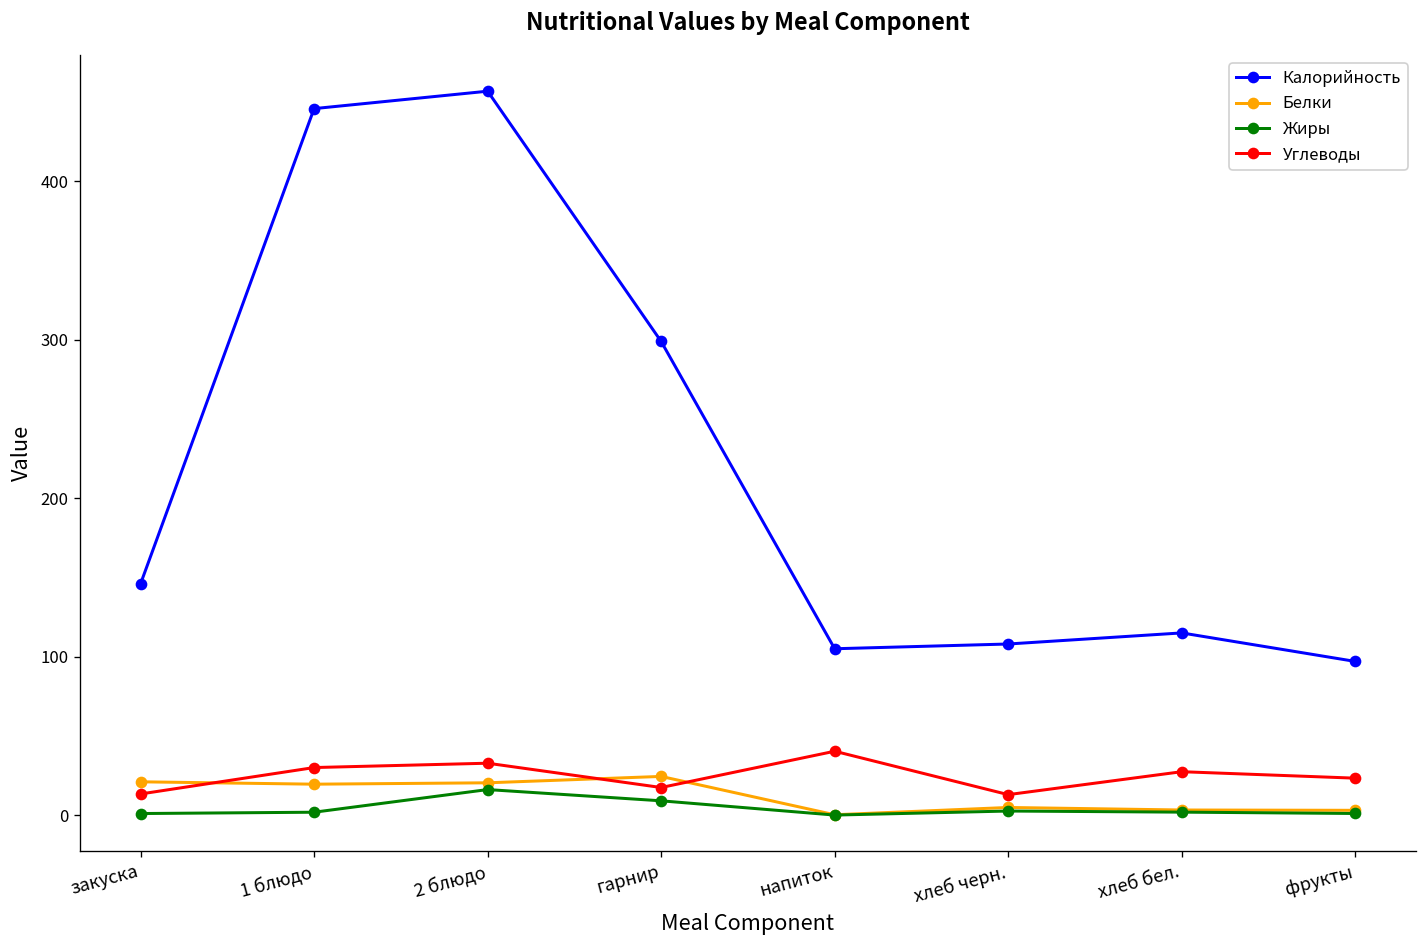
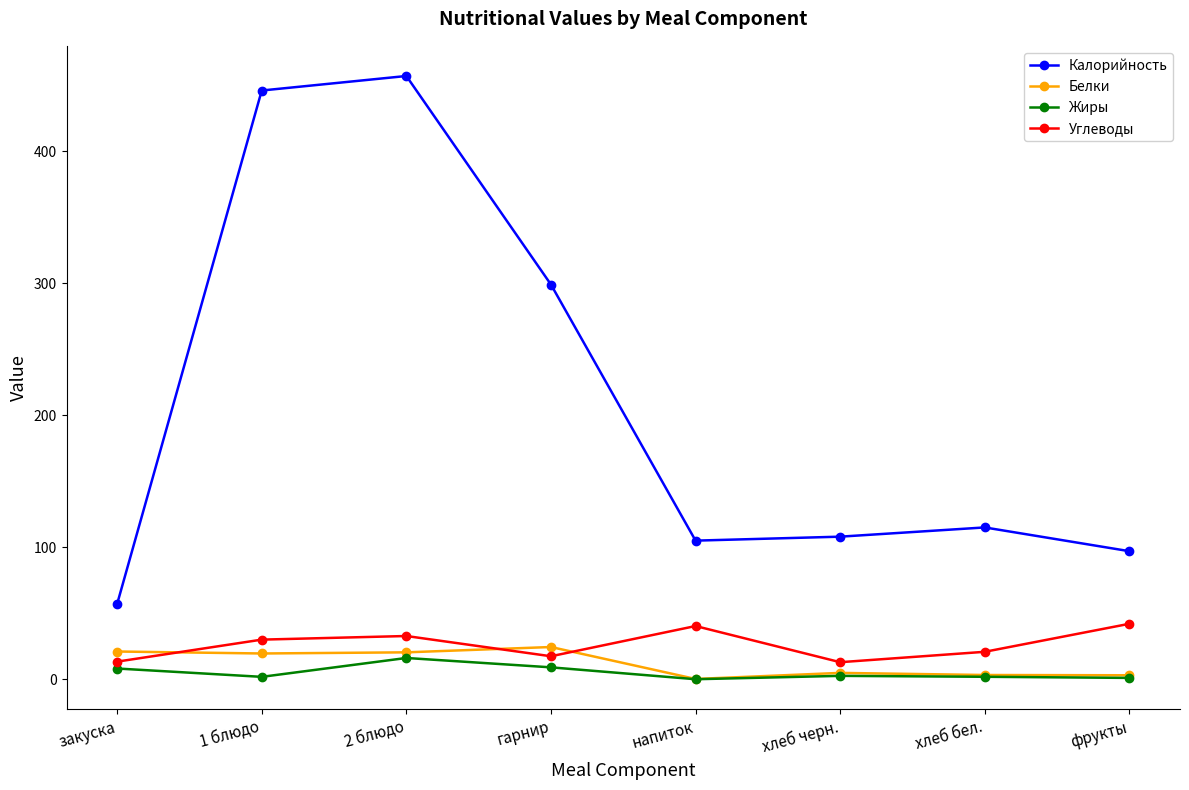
Калорийность, закуска: 146 -> 57
Жиры, закуска: 1 -> 8
Углеводы, хлеб бел.: 27 -> 21
Углеводы, фрукты: 23 -> 42
